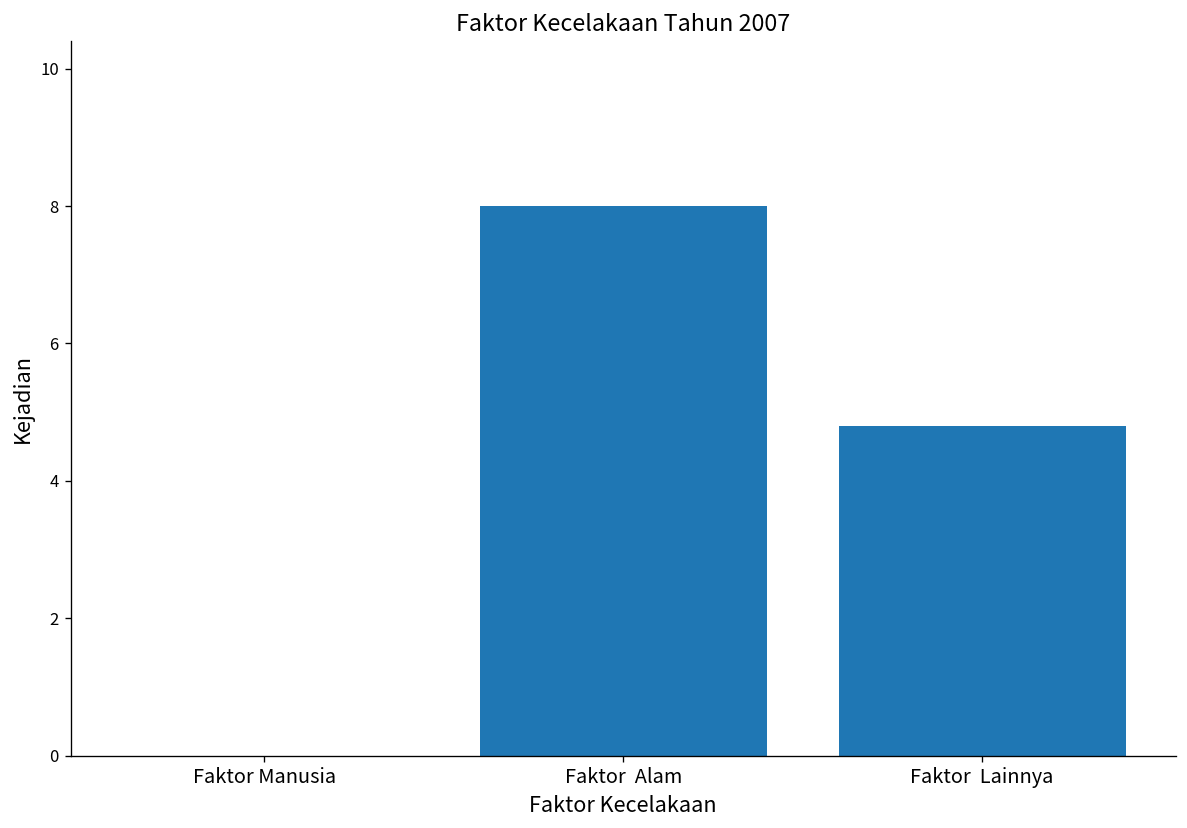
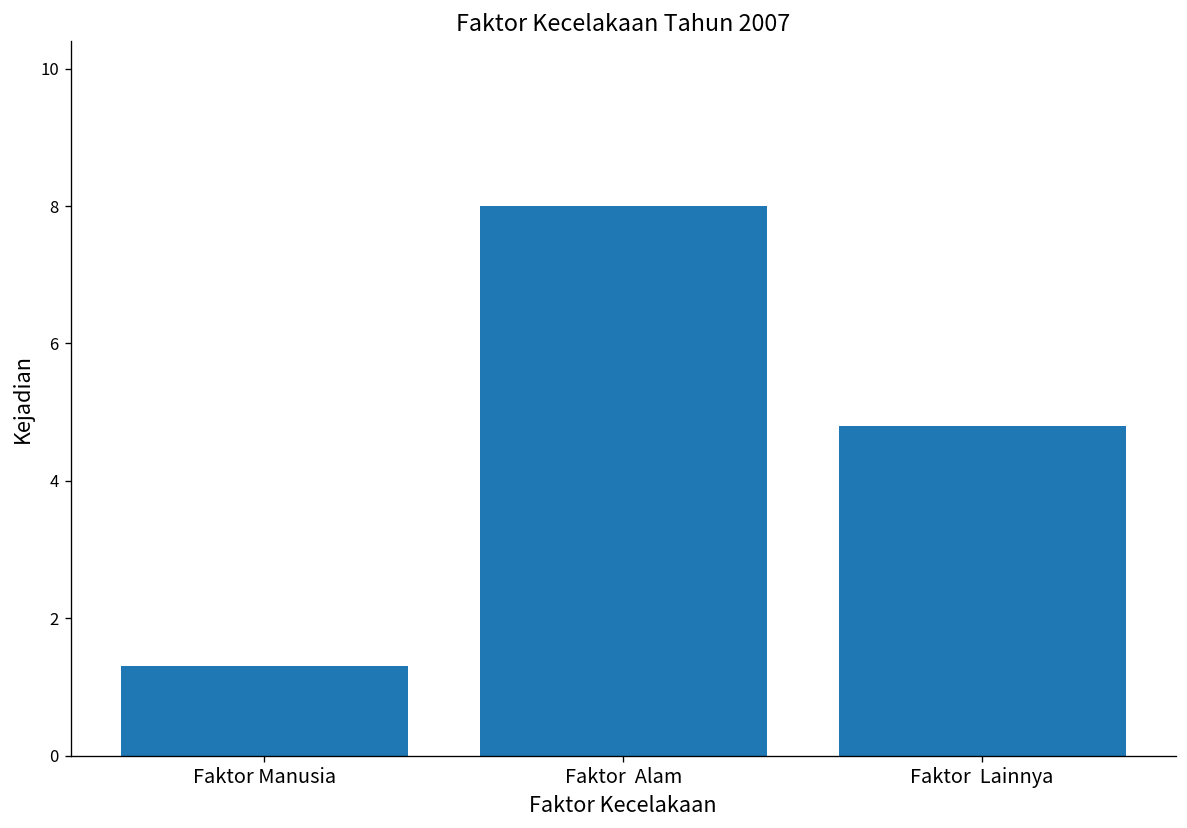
Faktor Manusia: 0.0 -> 1.3
